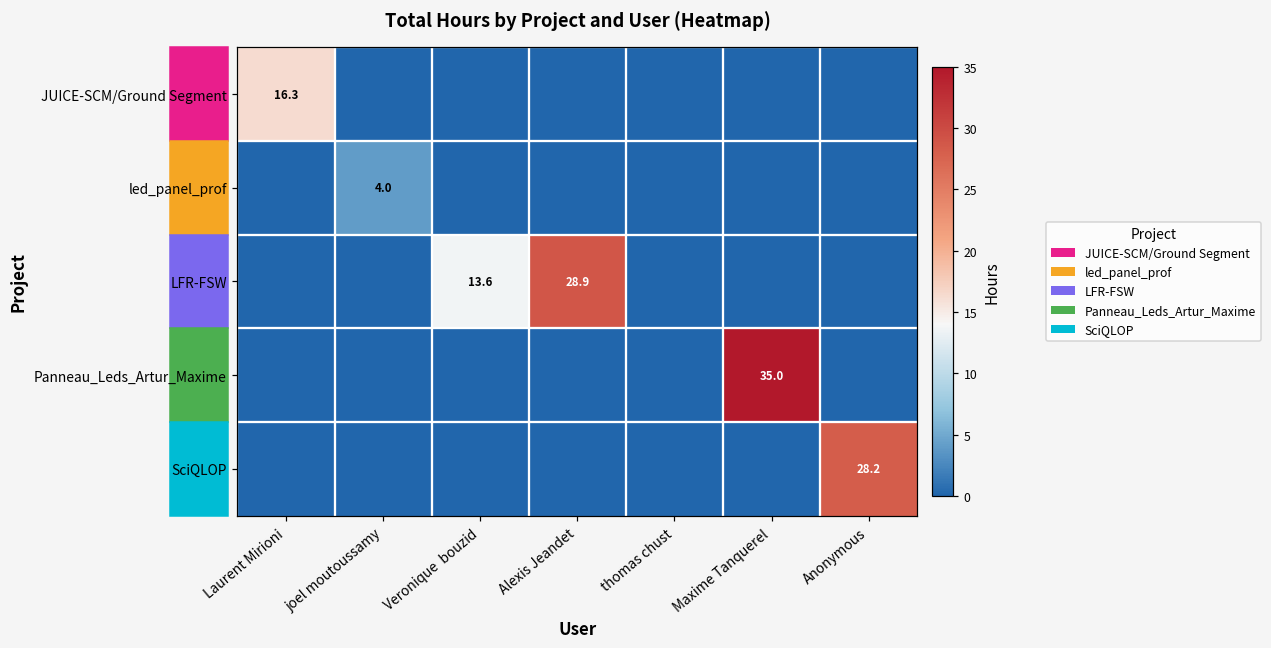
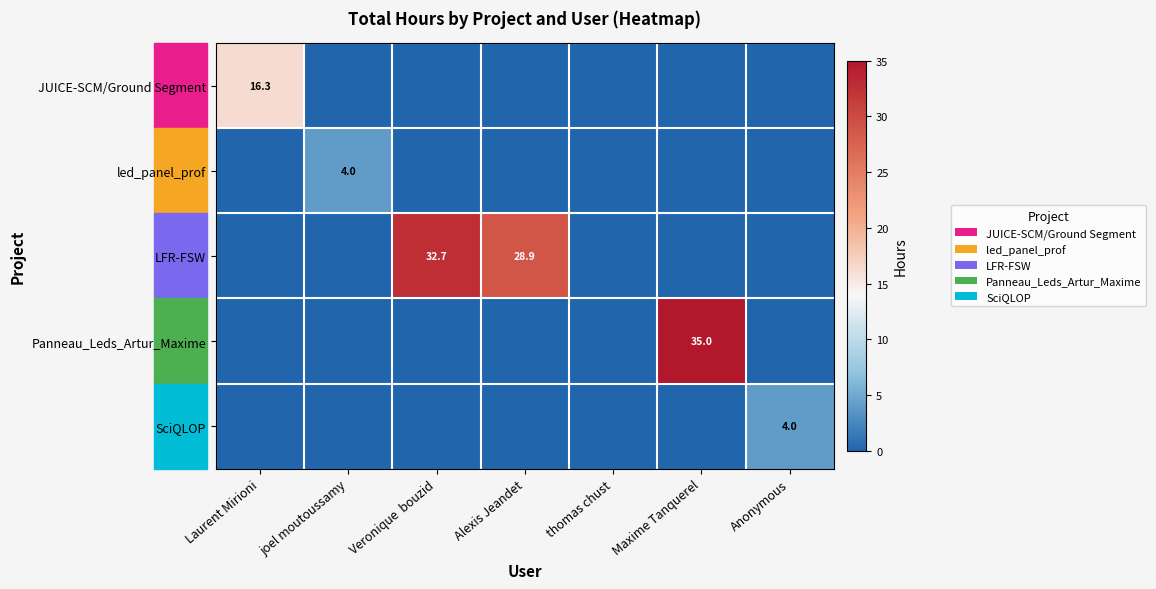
LFR-FSW, Veronique bouzid: 13.6 -> 32.7
SciQLOP, Anonymous: 28.2 -> 4.0
